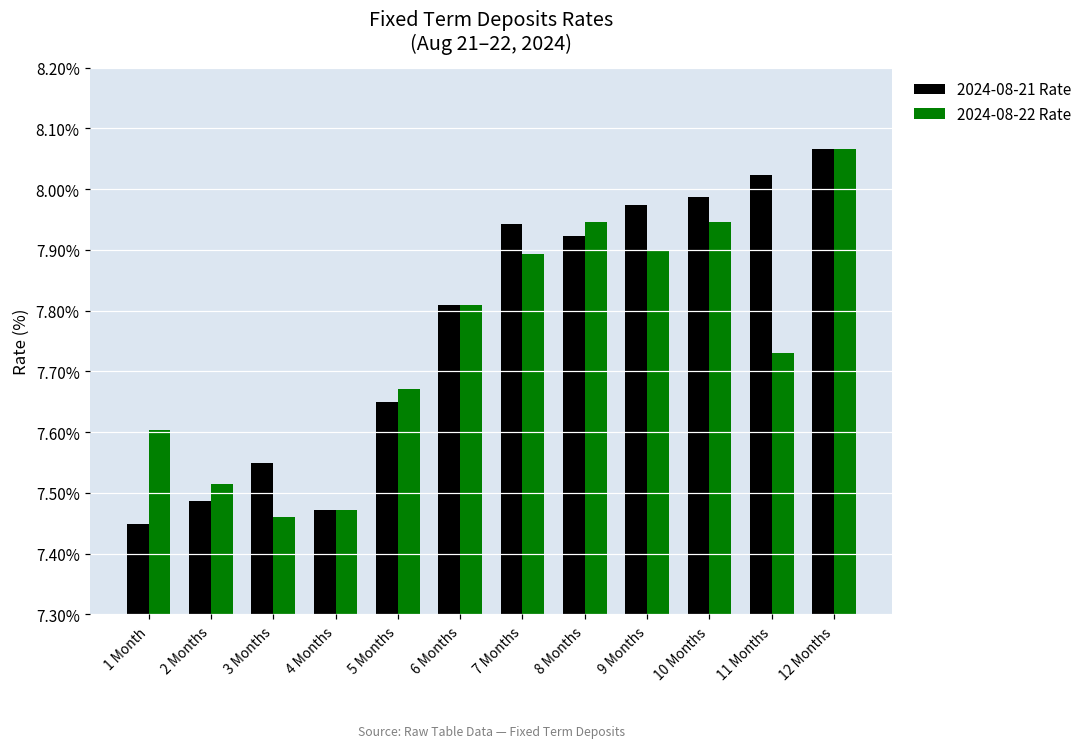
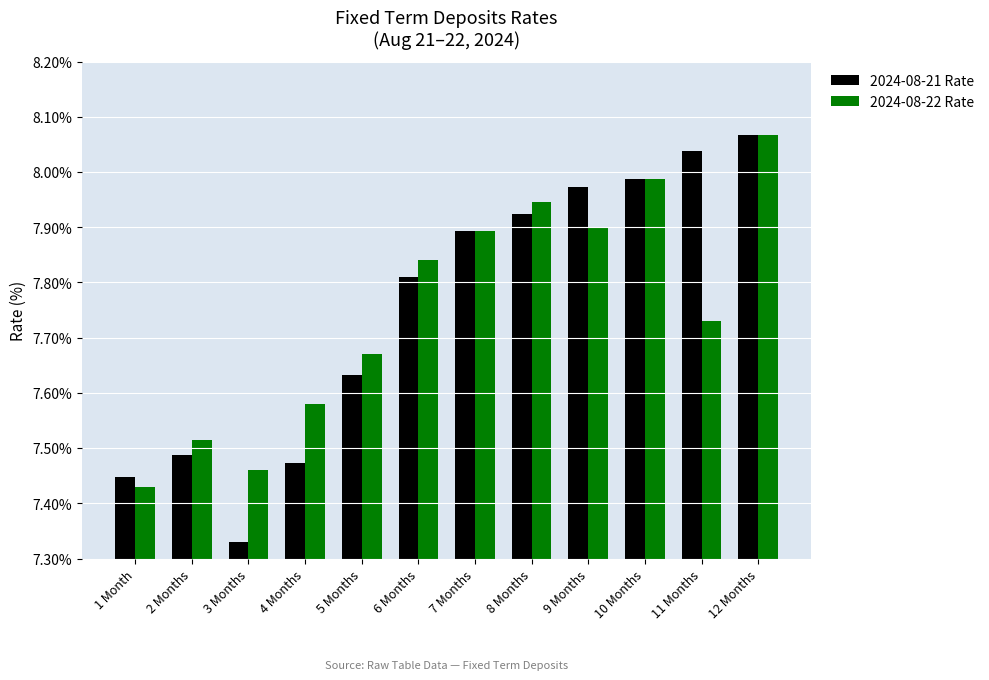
2024-08-22 Rate, 1 Month: 7.60% -> 7.43%
2024-08-21 Rate, 3 Months: 7.55% -> 7.33%
2024-08-22 Rate, 4 Months: 7.47% -> 7.58%
2024-08-21 Rate, 5 Months: 7.65% -> 7.63%
2024-08-22 Rate, 6 Months: 7.81% -> 7.84%
2024-08-21 Rate, 7 Months: 7.94% -> 7.89%
2024-08-22 Rate, 10 Months: 7.95% -> 7.99%
2024-08-21 Rate, 11 Months: 8.02% -> 8.04%
